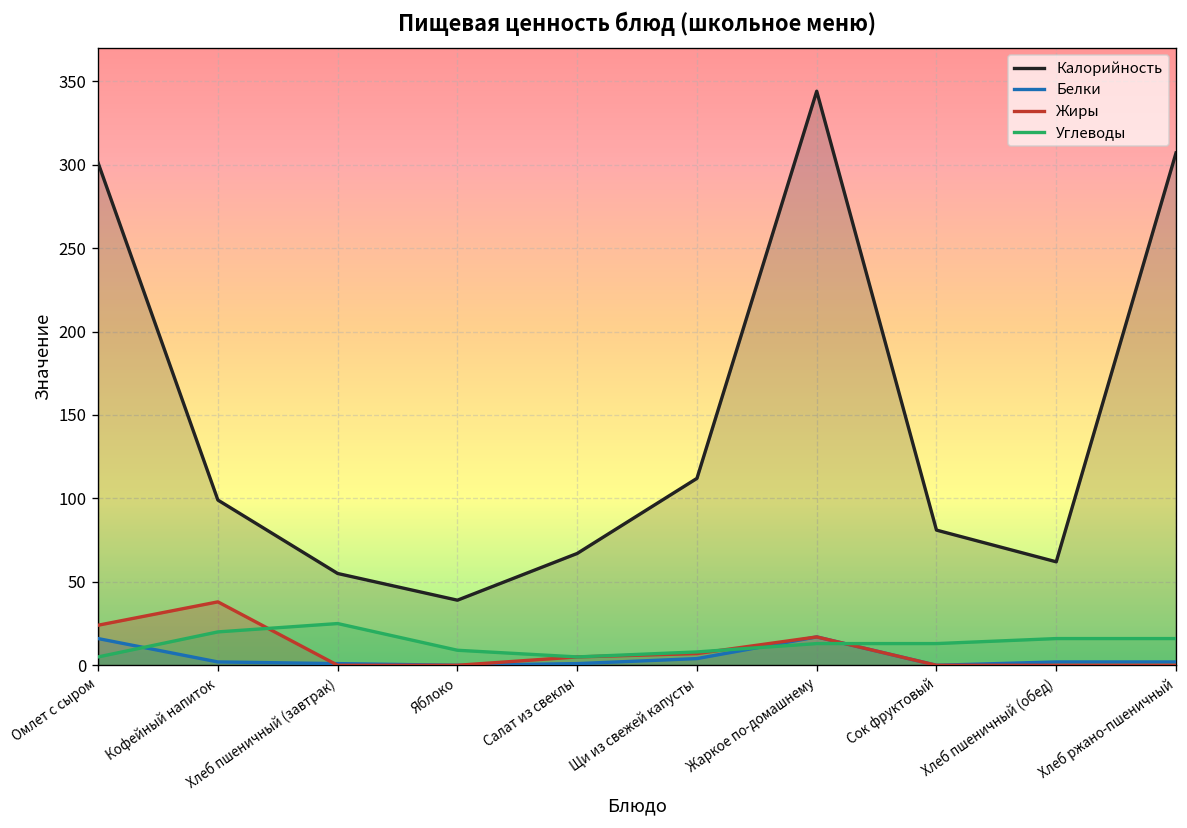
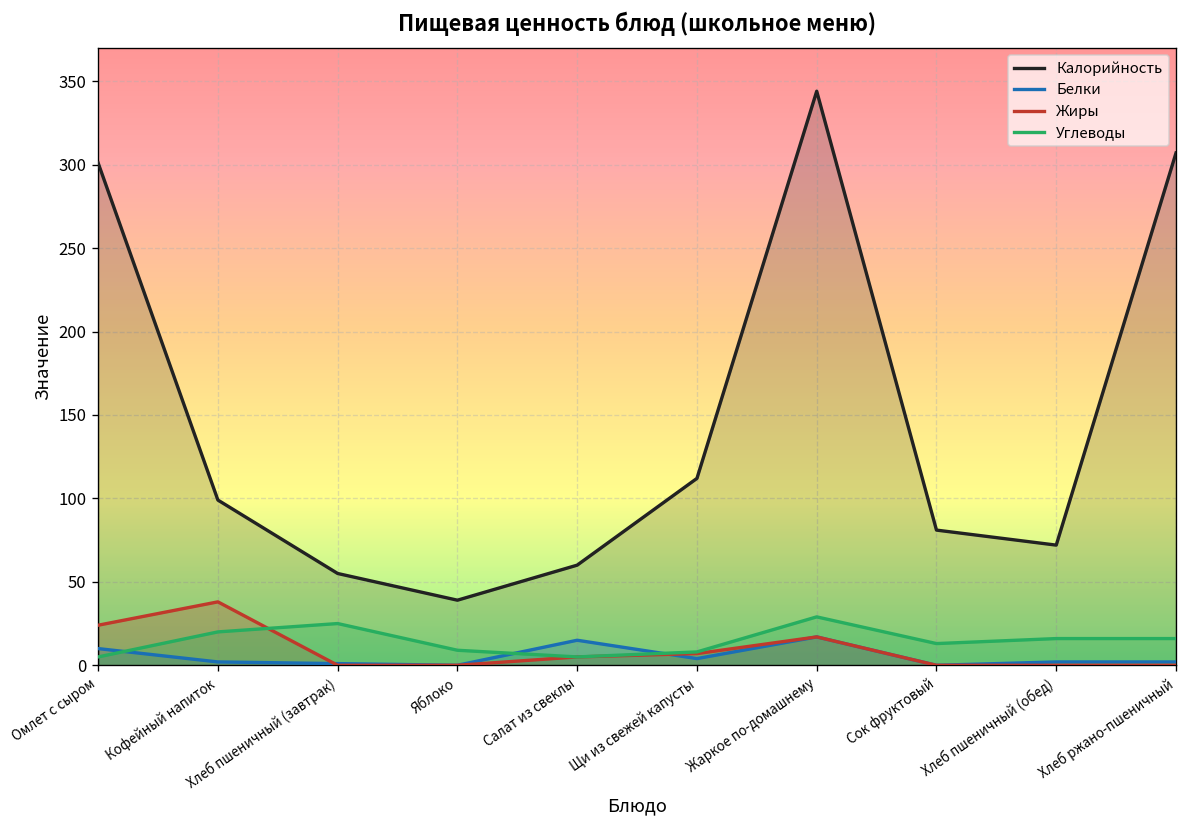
Белки, Омлет с сыром: 16 -> 10
Калорийность, Салат из свеклы: 67 -> 60
Белки, Салат из свеклы: 1 -> 15
Углеводы, Жаркое по-домашнему: 13 -> 29
Калорийность, Хлеб пшеничный (обед): 62 -> 72
